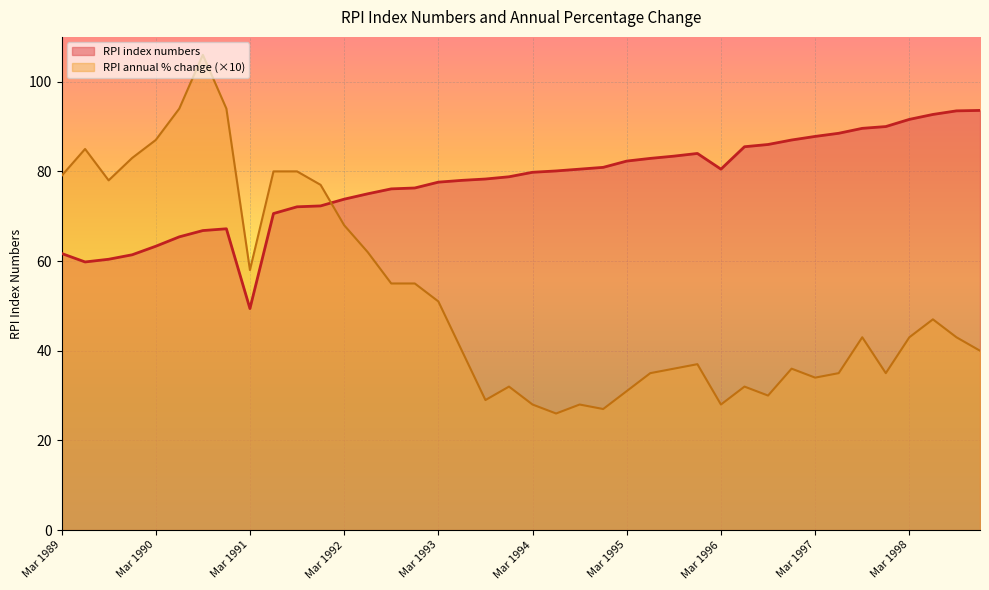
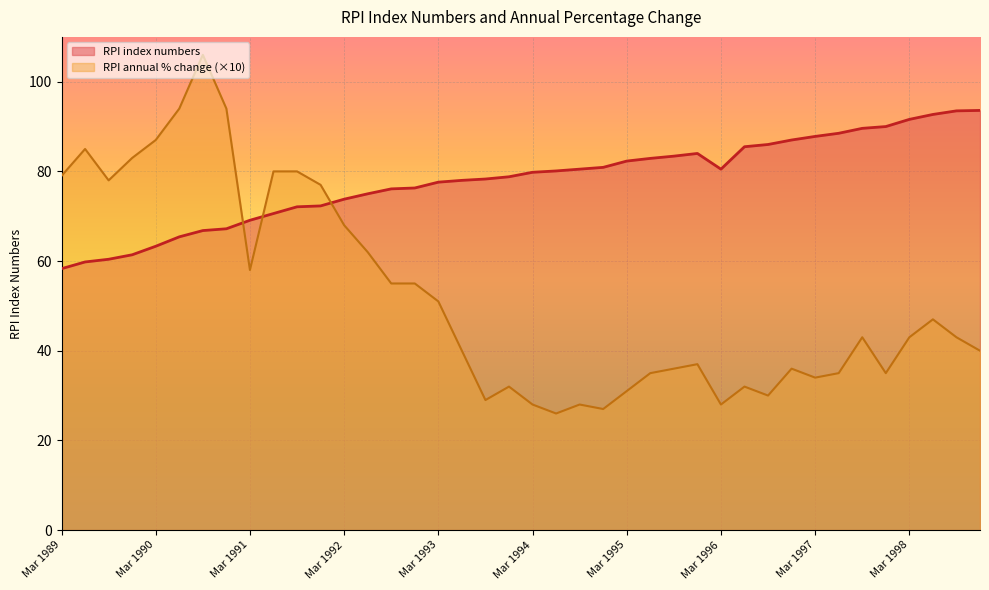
RPI index numbers, Mar 1989: 62 -> 58
RPI index numbers, Mar 1991: 49 -> 69
